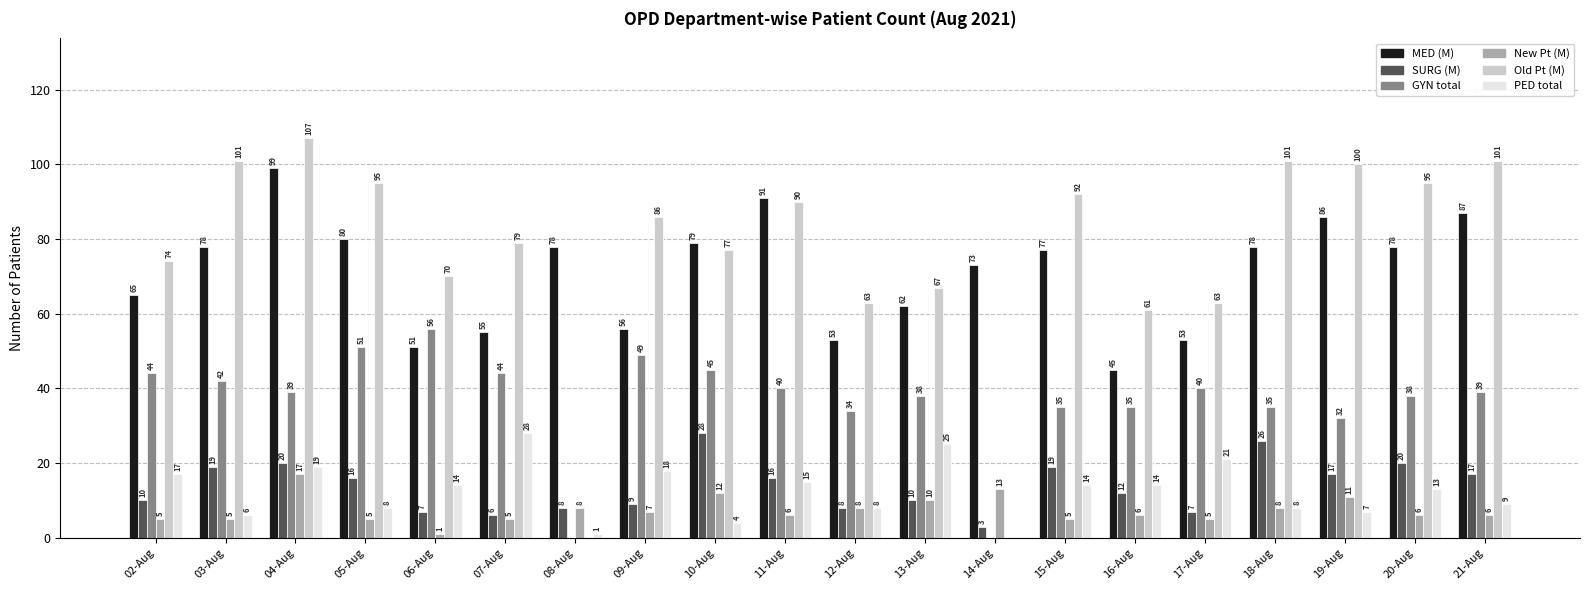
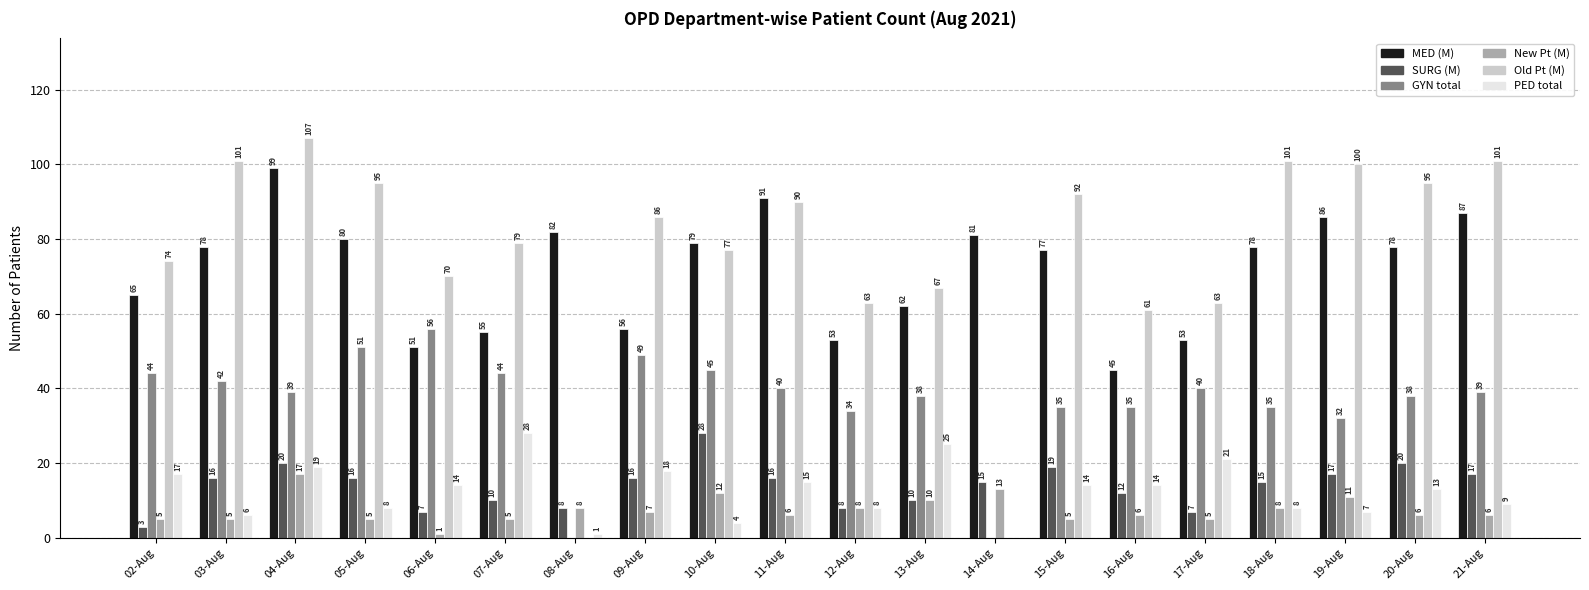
SURG (M), 02-Aug: 10 -> 3
SURG (M), 03-Aug: 19 -> 16
SURG (M), 07-Aug: 6 -> 10
MED (M), 08-Aug: 78 -> 82
SURG (M), 09-Aug: 9 -> 16
MED (M), 14-Aug: 73 -> 81
SURG (M), 14-Aug: 3 -> 15
SURG (M), 18-Aug: 26 -> 15
